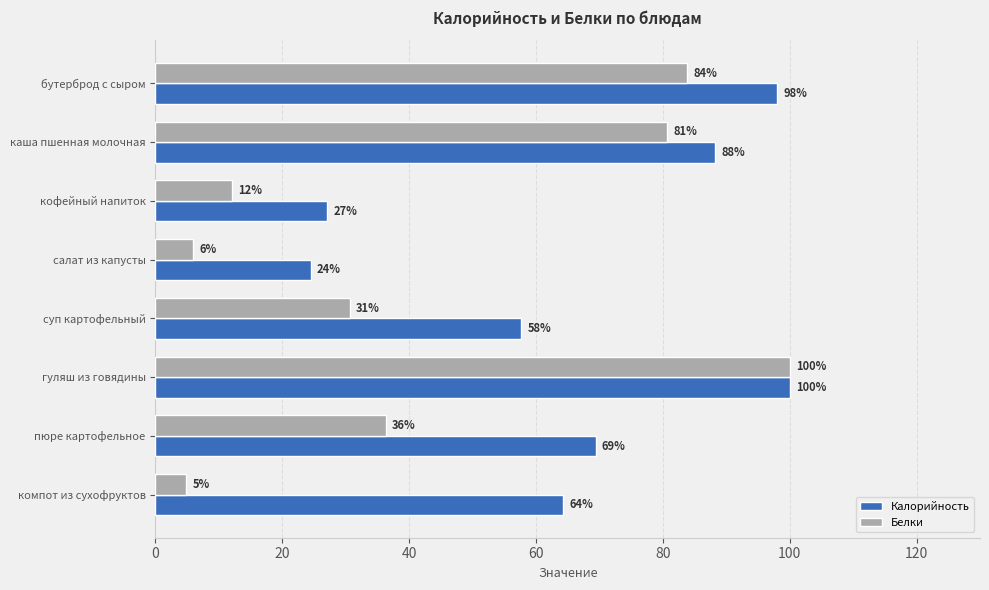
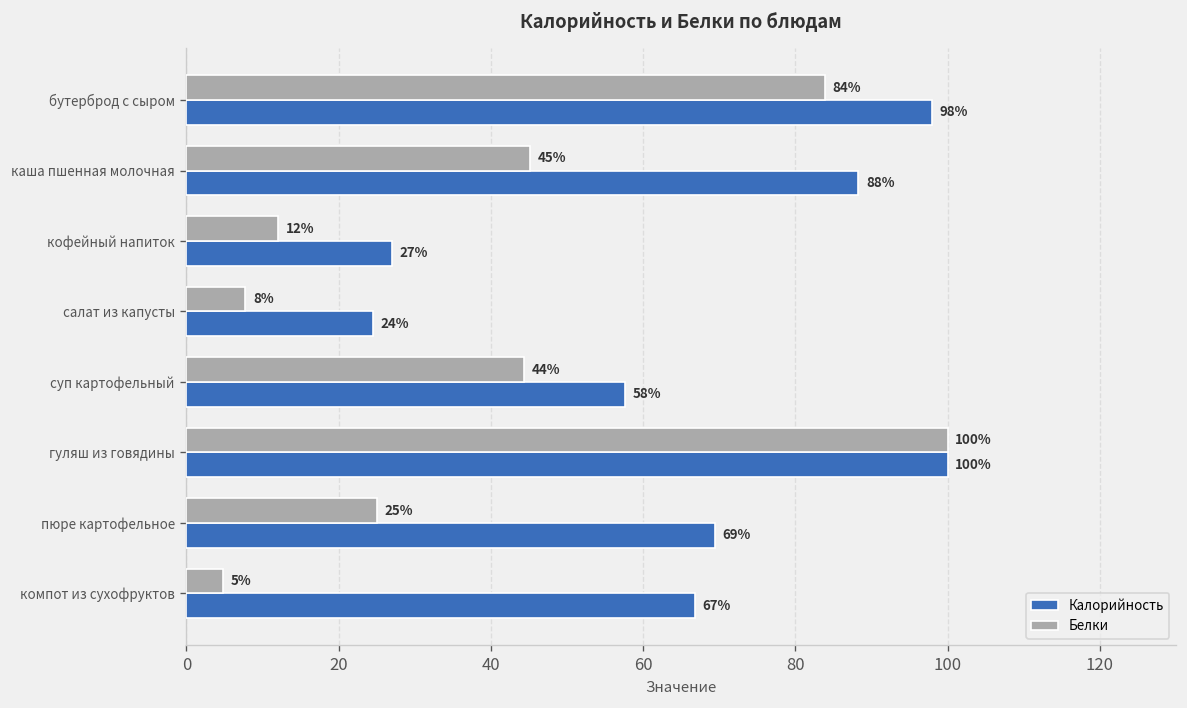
Белки, каша пшенная молочная: 81% -> 45%
Белки, салат из капусты: 6% -> 8%
Белки, суп картофельный: 31% -> 44%
Белки, пюре картофельное: 36% -> 25%
Калорийность, компот из сухофруктов: 64% -> 67%
